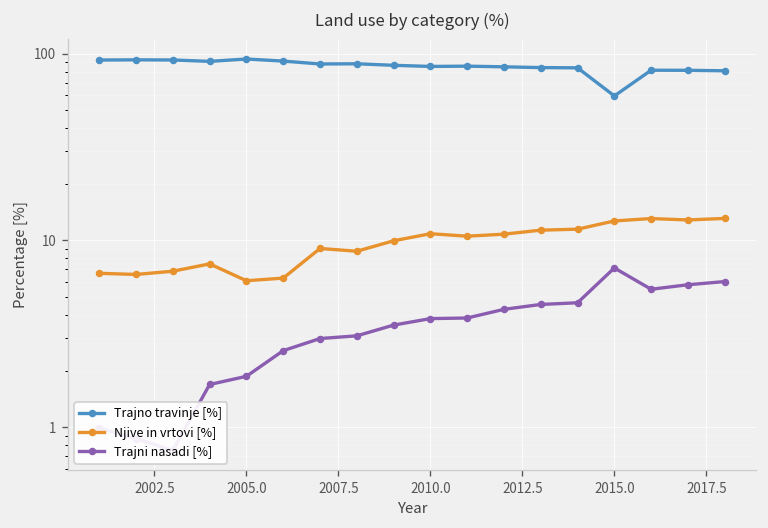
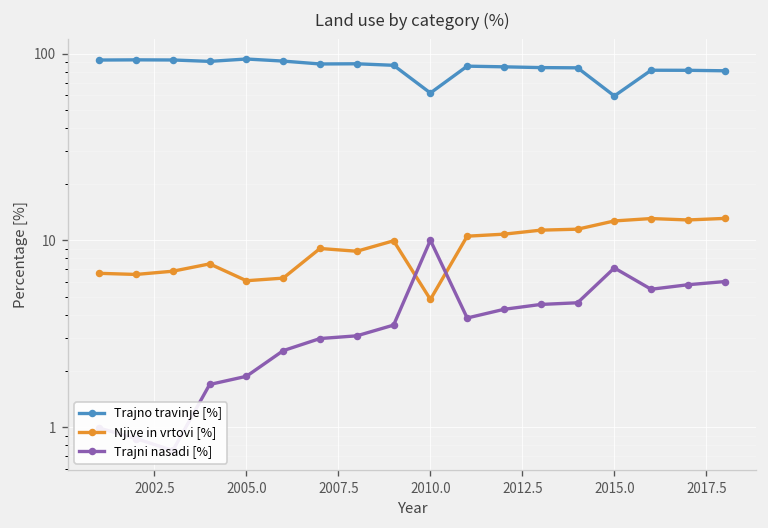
Trajno travinje [%], 2010.0: 90 -> 62
Njive in vrtovi [%], 2010.0: 11 -> 4.8
Trajni nasadi [%], 2010.0: 3.8 -> 10
